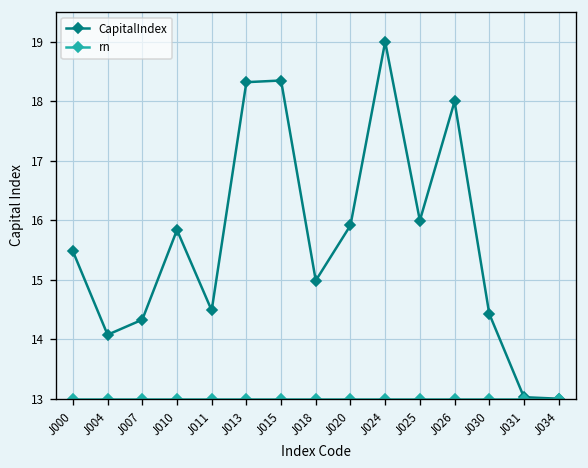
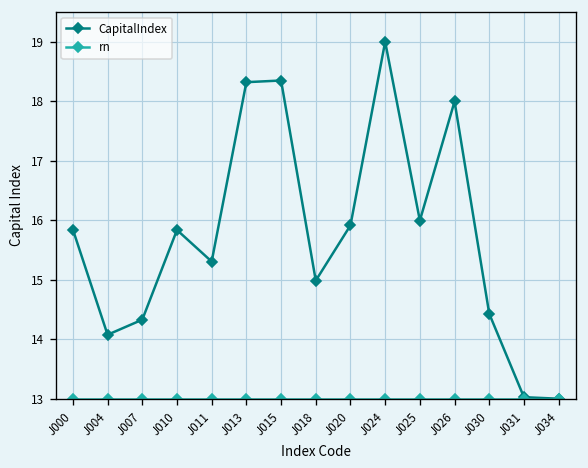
CapitalIndex, J000: 15.5 -> 15.8
CapitalIndex, J011: 14.5 -> 15.3
